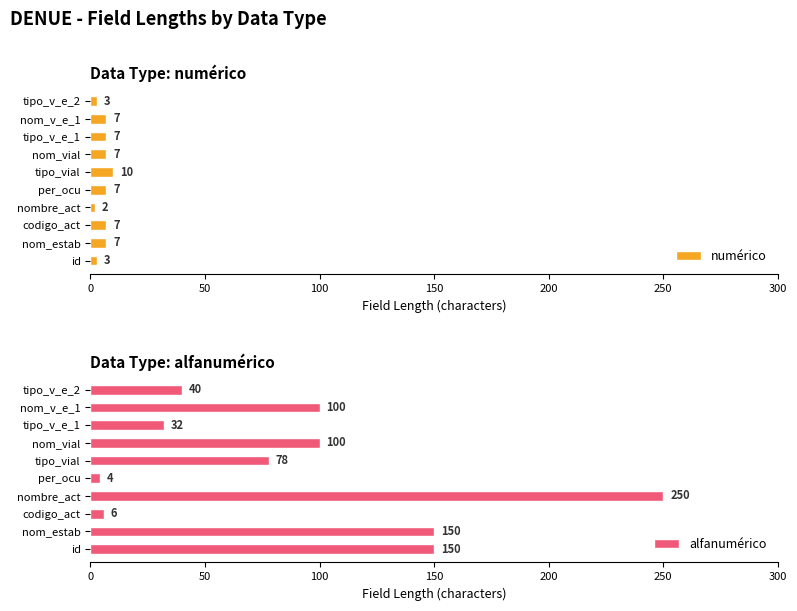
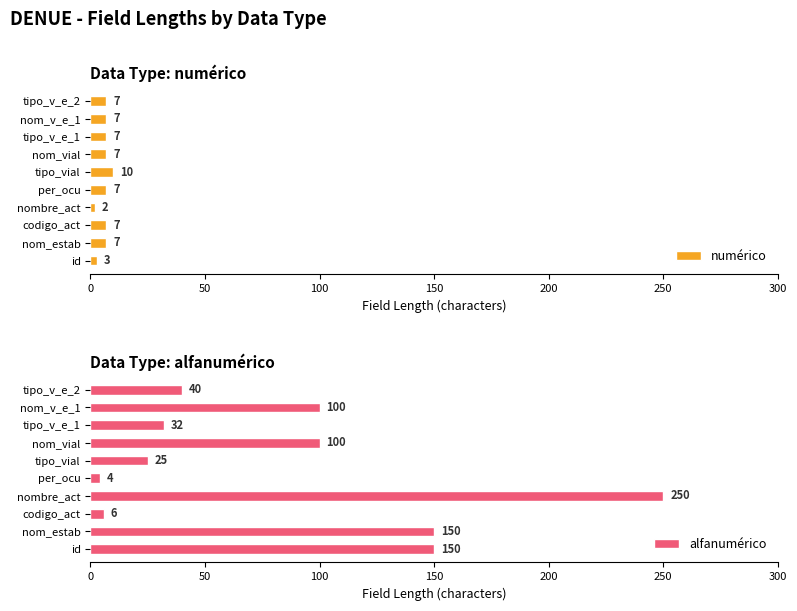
Data Type: numérico, tipo_v_e_2: 3 -> 7
Data Type: alfanumérico, tipo_vial: 78 -> 25
